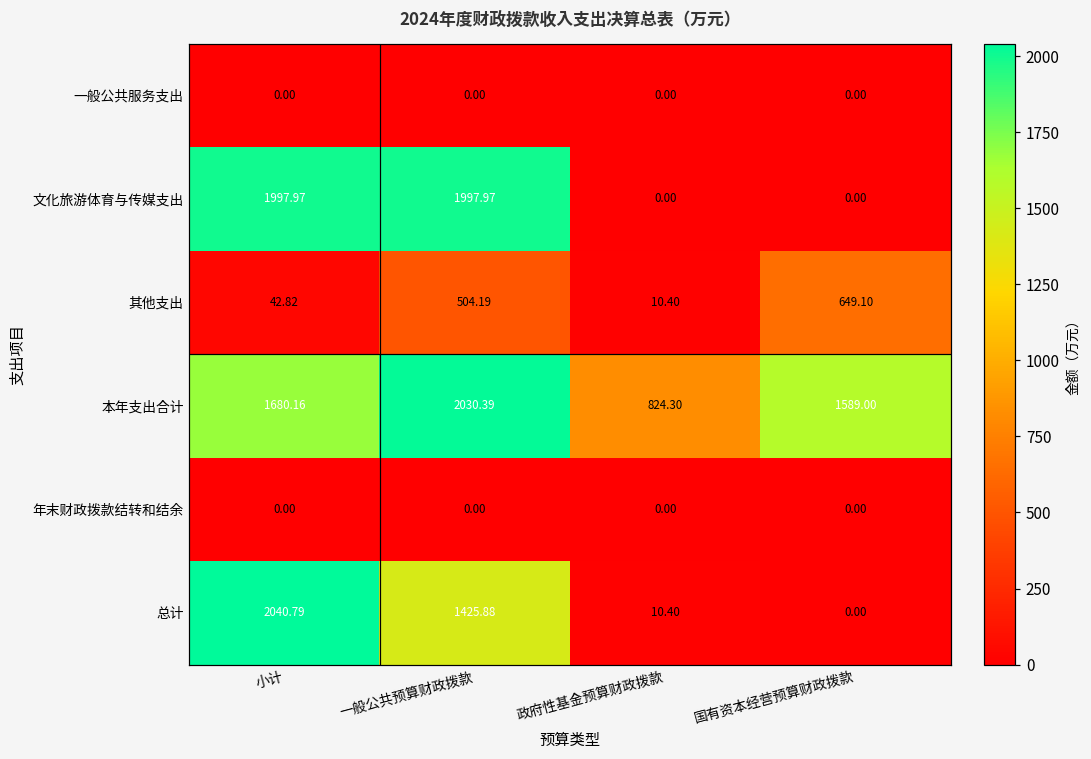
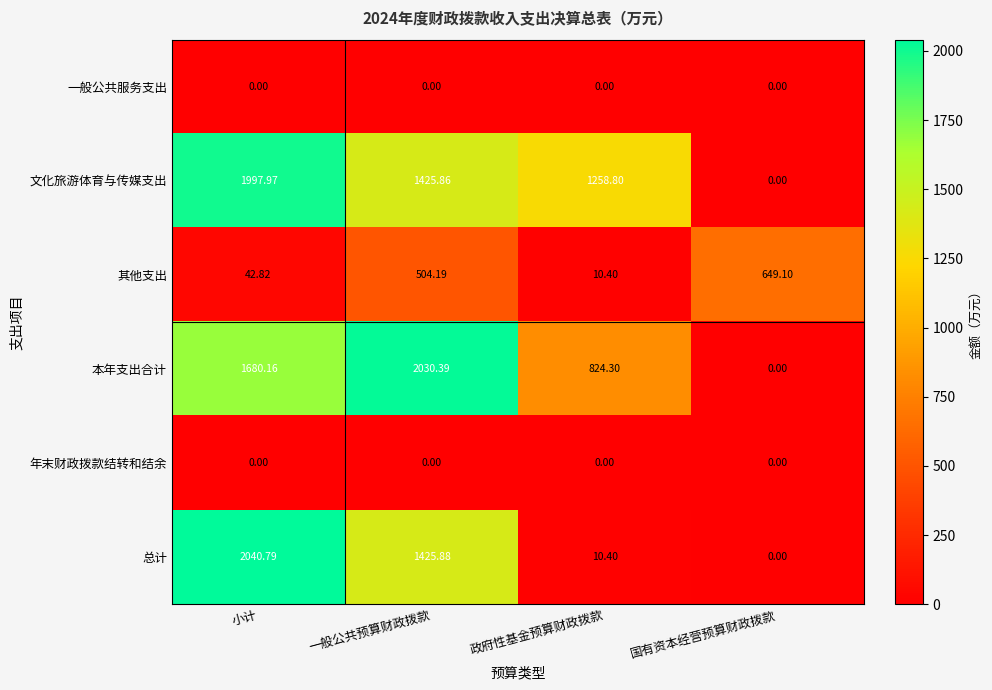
文化旅游体育与传媒支出, 一般公共预算财政拨款: 1997.97 -> 1425.86
文化旅游体育与传媒支出, 政府性基金预算财政拨款: 0.00 -> 1258.80
本年支出合计, 国有资本经营预算财政拨款: 1589.00 -> 0.00
